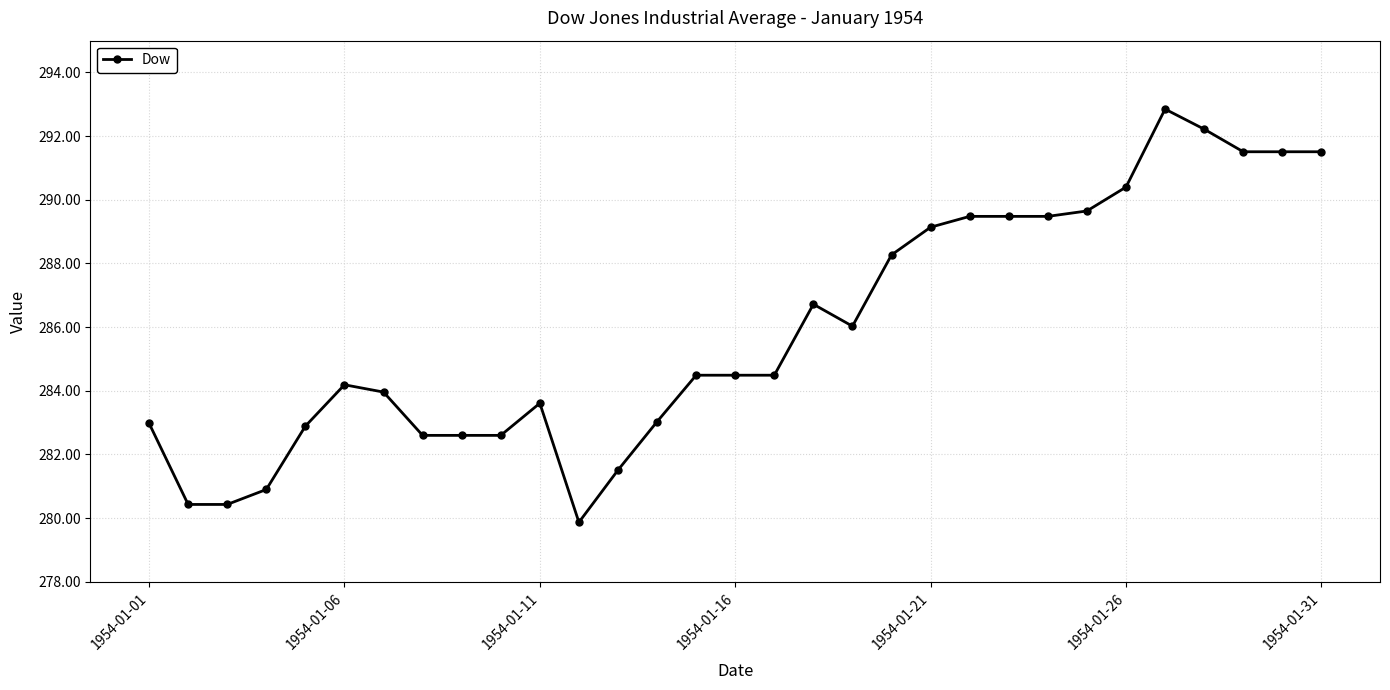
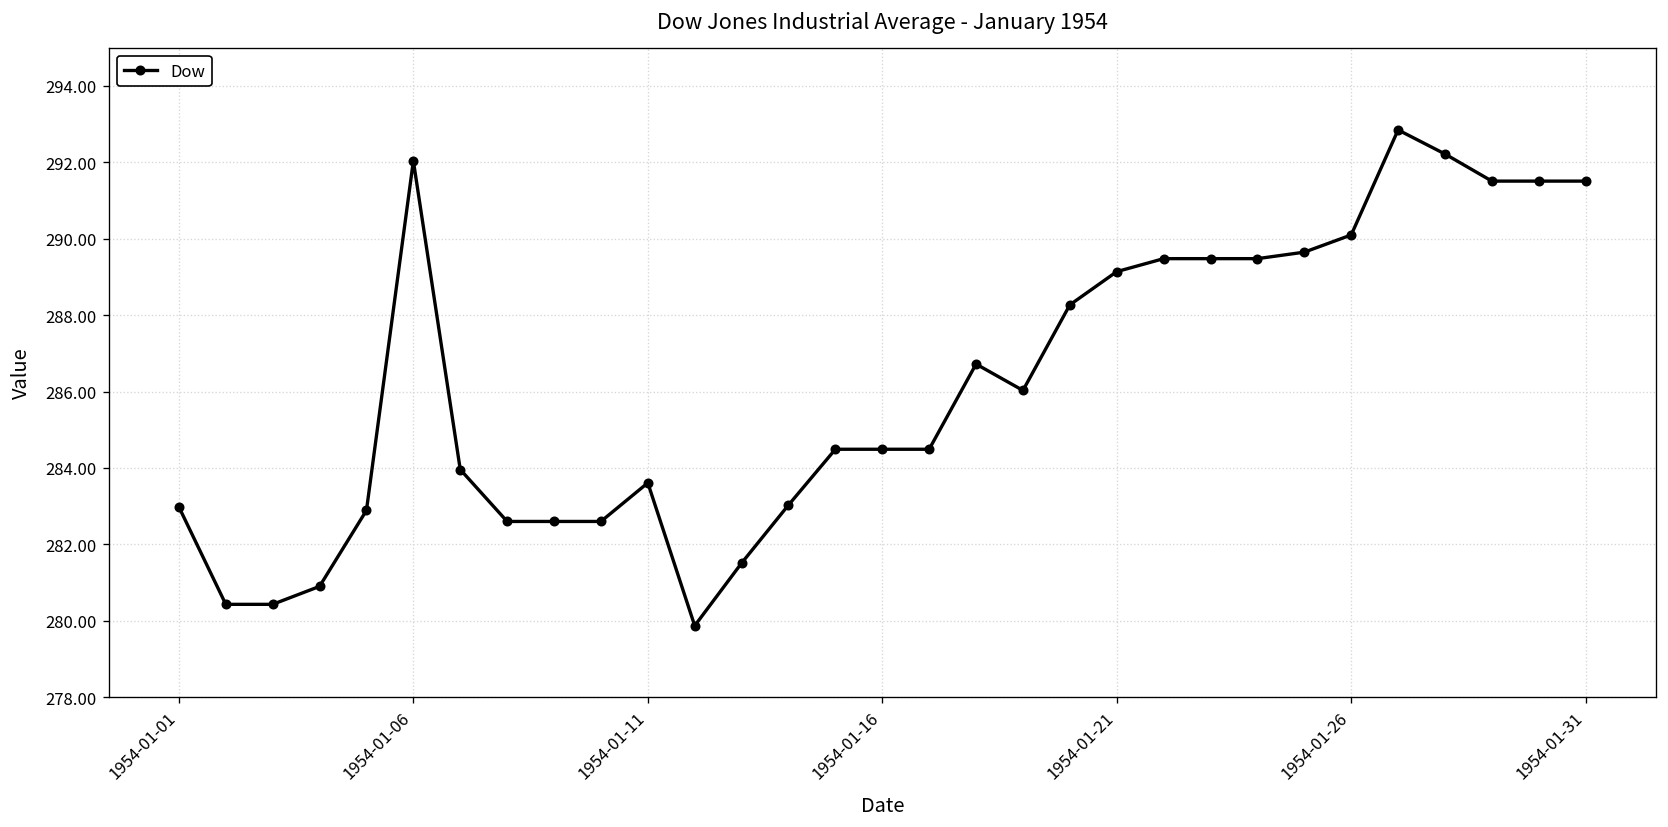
1954-01-06: 284.2 -> 292.0
1954-01-26: 290.4 -> 290.1
